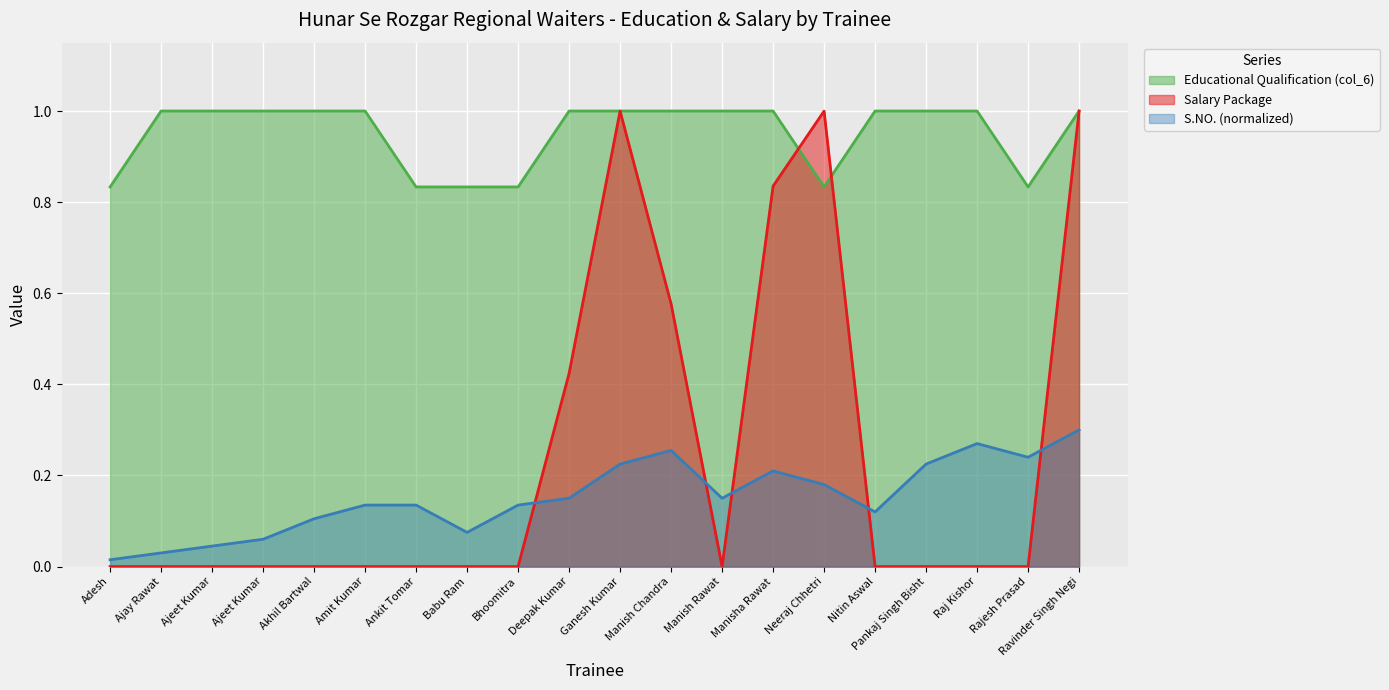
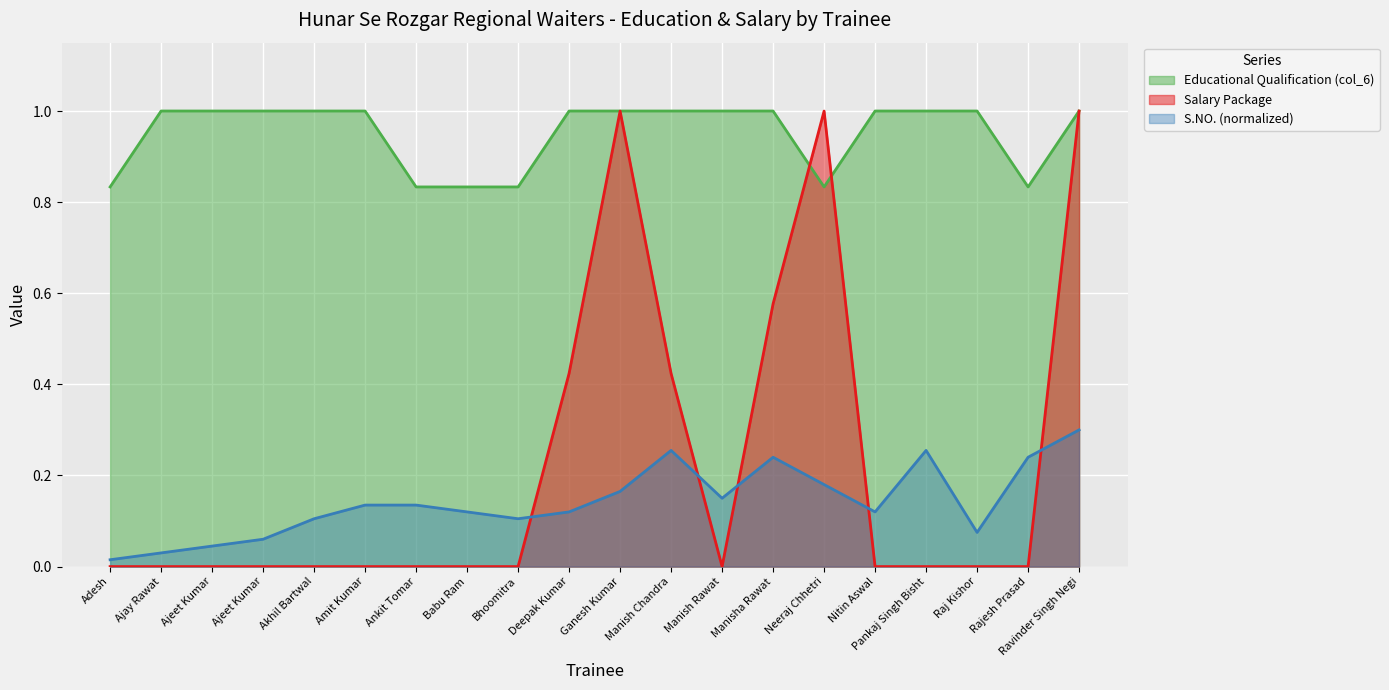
S.NO. (normalized), Babu Ram: 0.08 -> 0.12
S.NO. (normalized), Bhoomitra: 0.14 -> 0.11
S.NO. (normalized), Deepak Kumar: 0.15 -> 0.12
S.NO. (normalized), Ganesh Kumar: 0.22 -> 0.17
Salary Package, Manish Chandra: 0.58 -> 0.42
Salary Package, Manisha Rawat: 0.84 -> 0.58
S.NO. (normalized), Manisha Rawat: 0.21 -> 0.24
S.NO. (normalized), Pankaj Singh Bisht: 0.22 -> 0.26
S.NO. (normalized), Raj Kishor: 0.27 -> 0.08
